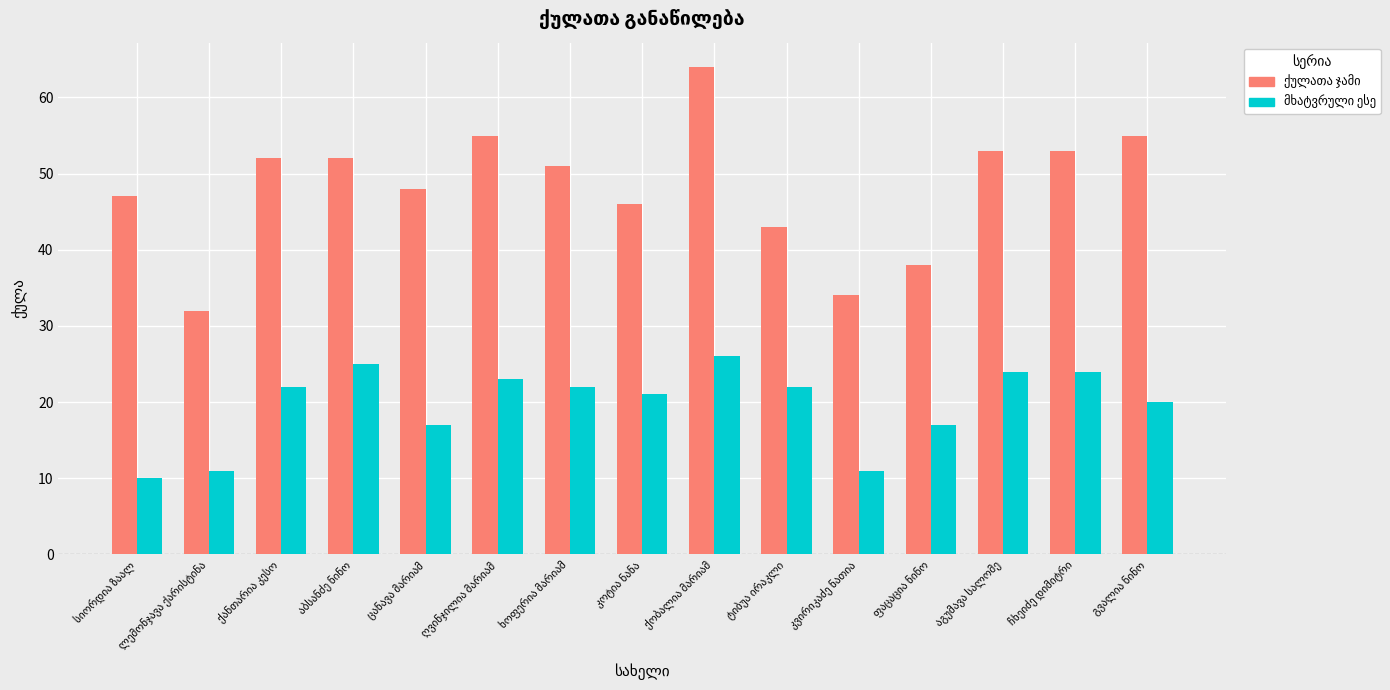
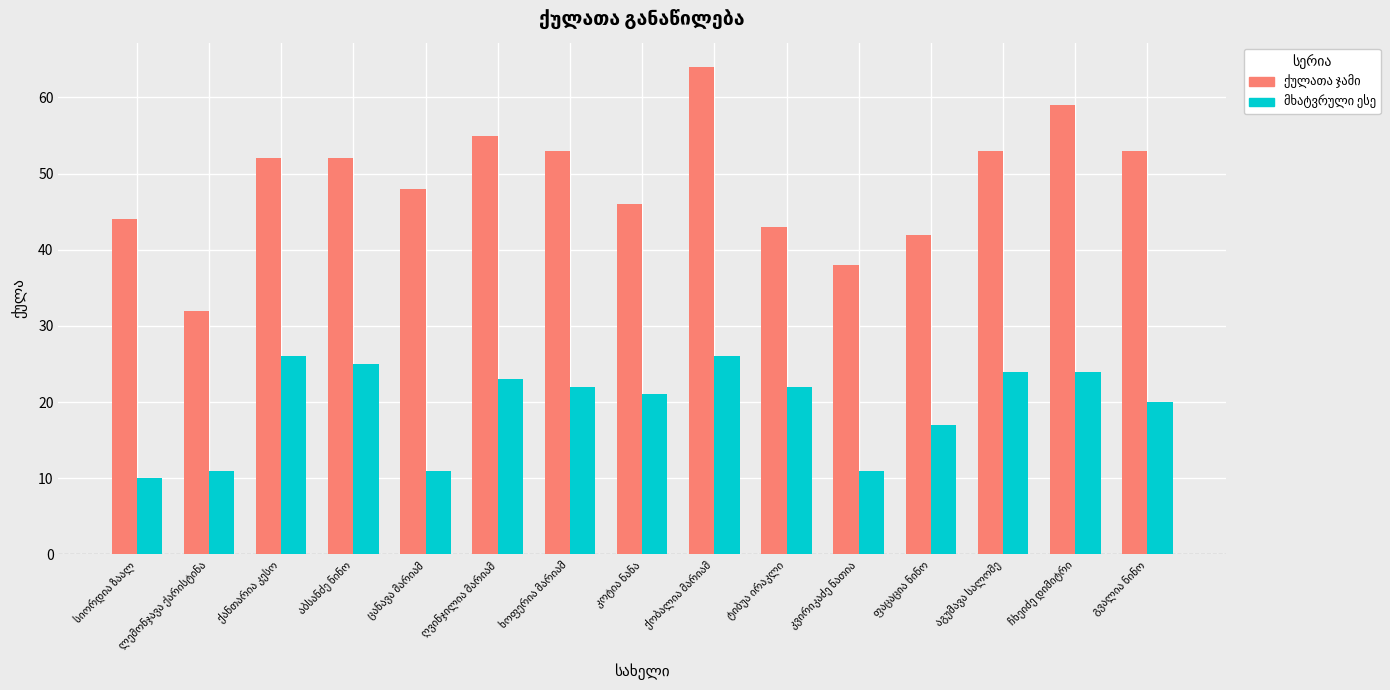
ქულათა ჯამი, სიორდია ზაალ: 47 -> 44
მხატვრული ესე, ქანთარია კესო: 22 -> 26
მხატვრული ესე, ცანავა მარიამ: 17 -> 11
ქულათა ჯამი, ხოფერია მარიამ: 51 -> 53
ქულათა ჯამი, კვირიკაძე ნათია: 34 -> 38
ქულათა ჯამი, ფაცაცია ნინო: 38 -> 42
ქულათა ჯამი, ჩხეიძე დიმიტრი: 53 -> 59
ქულათა ჯამი, გვალია ნინო: 55 -> 53
